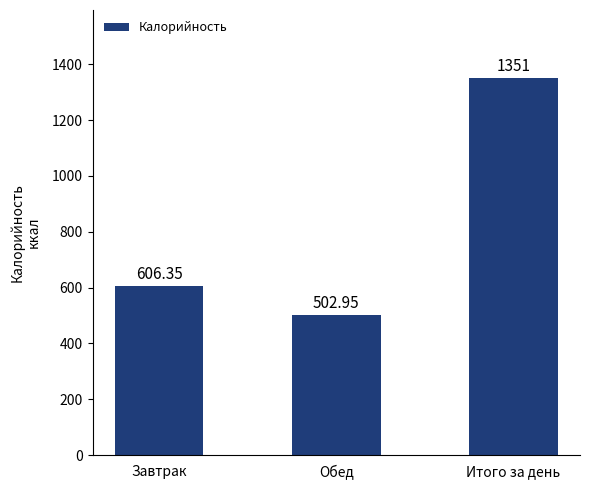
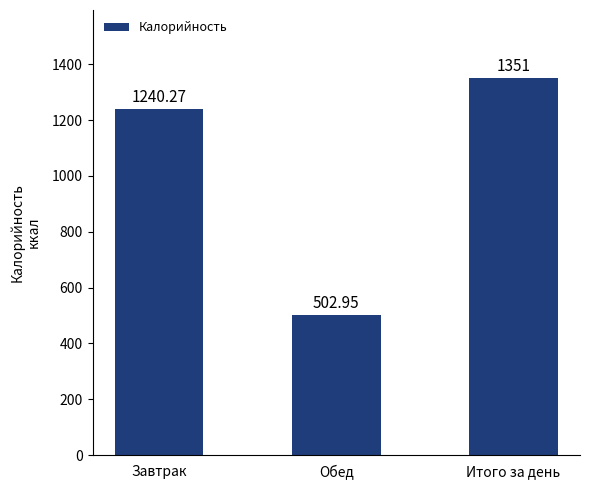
Завтрак: 606.35 -> 1240.27
